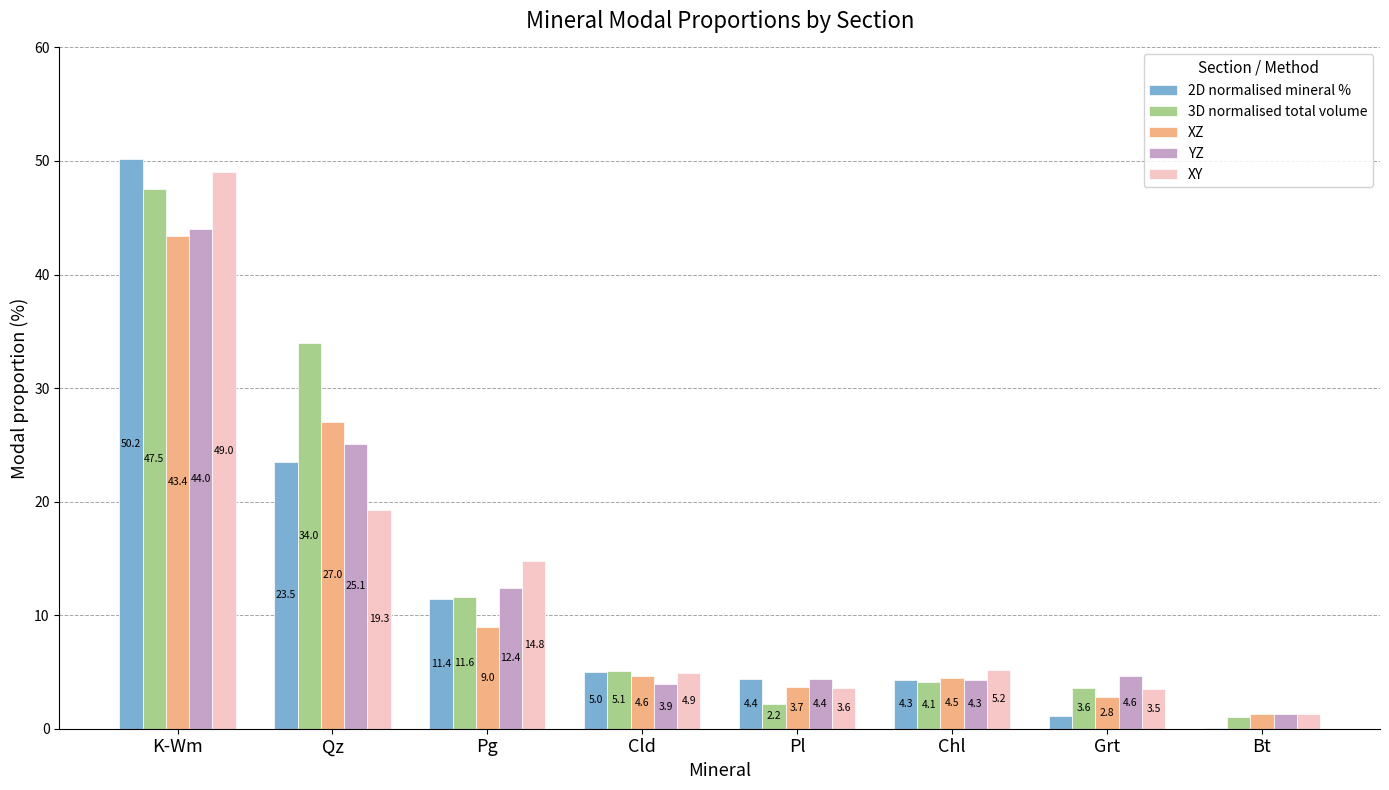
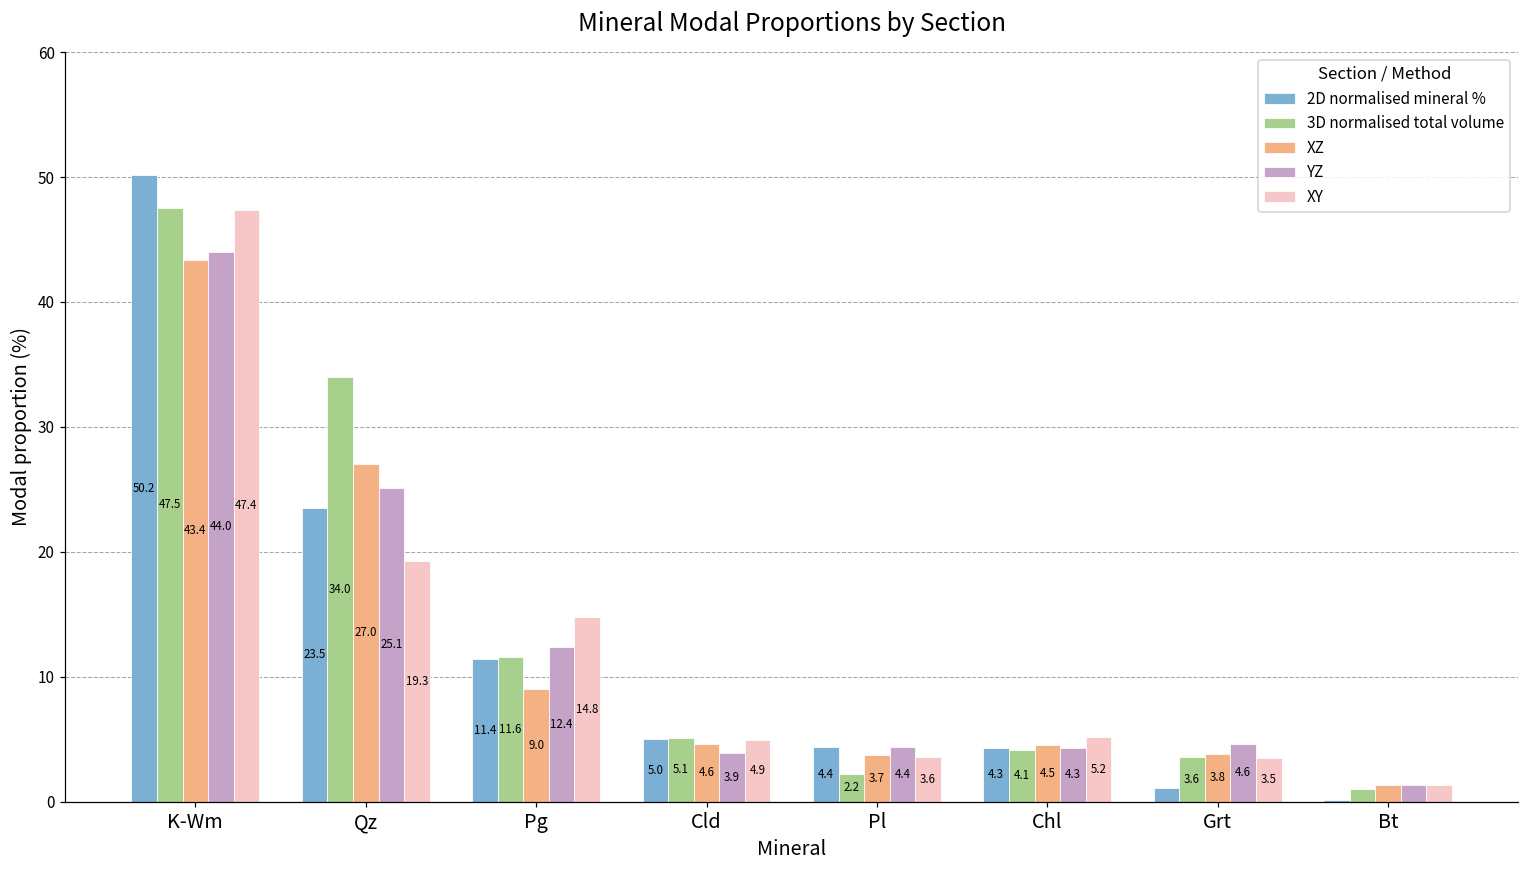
XY, K-Wm: 49.0 -> 47.4
XZ, Grt: 2.8 -> 3.8
